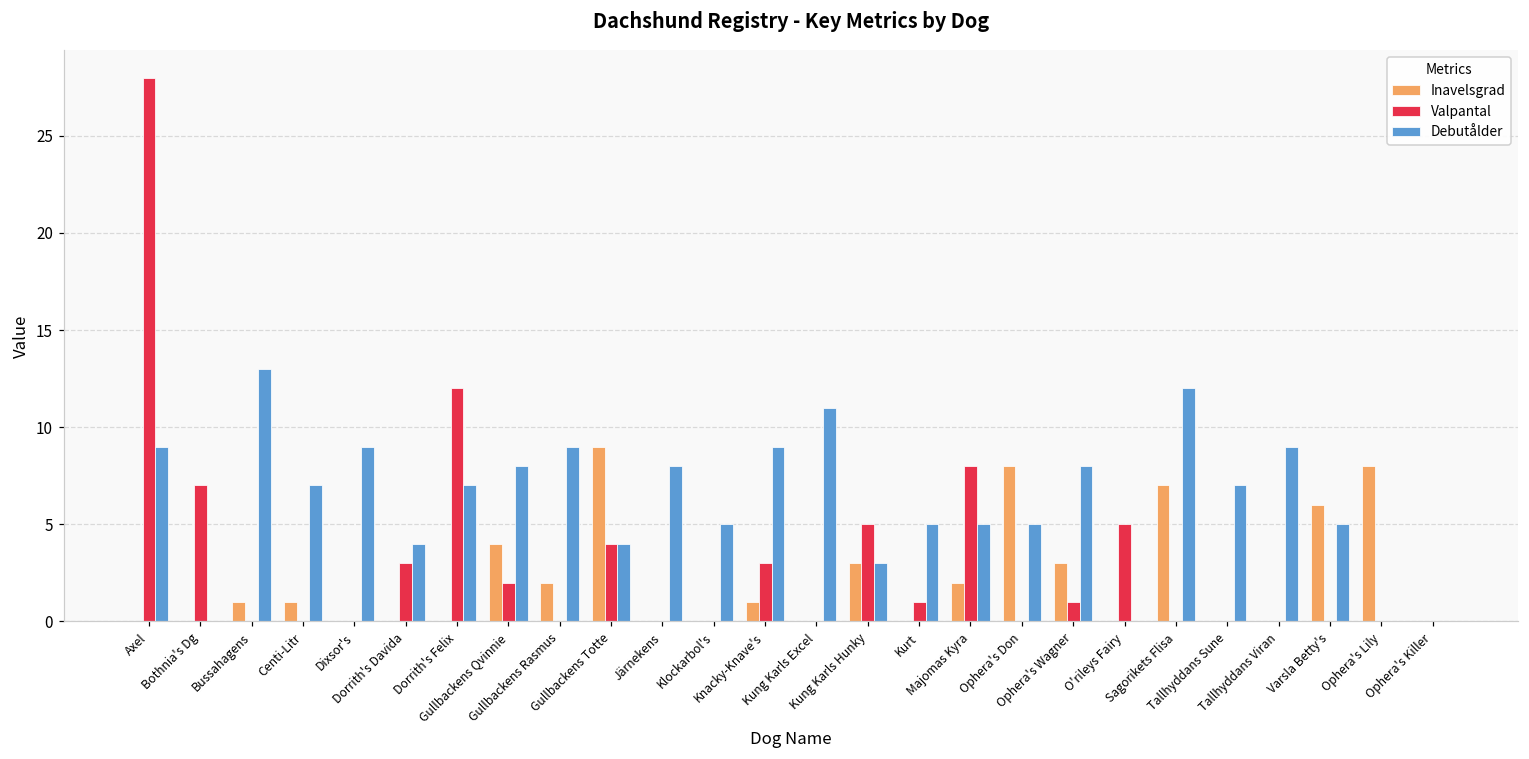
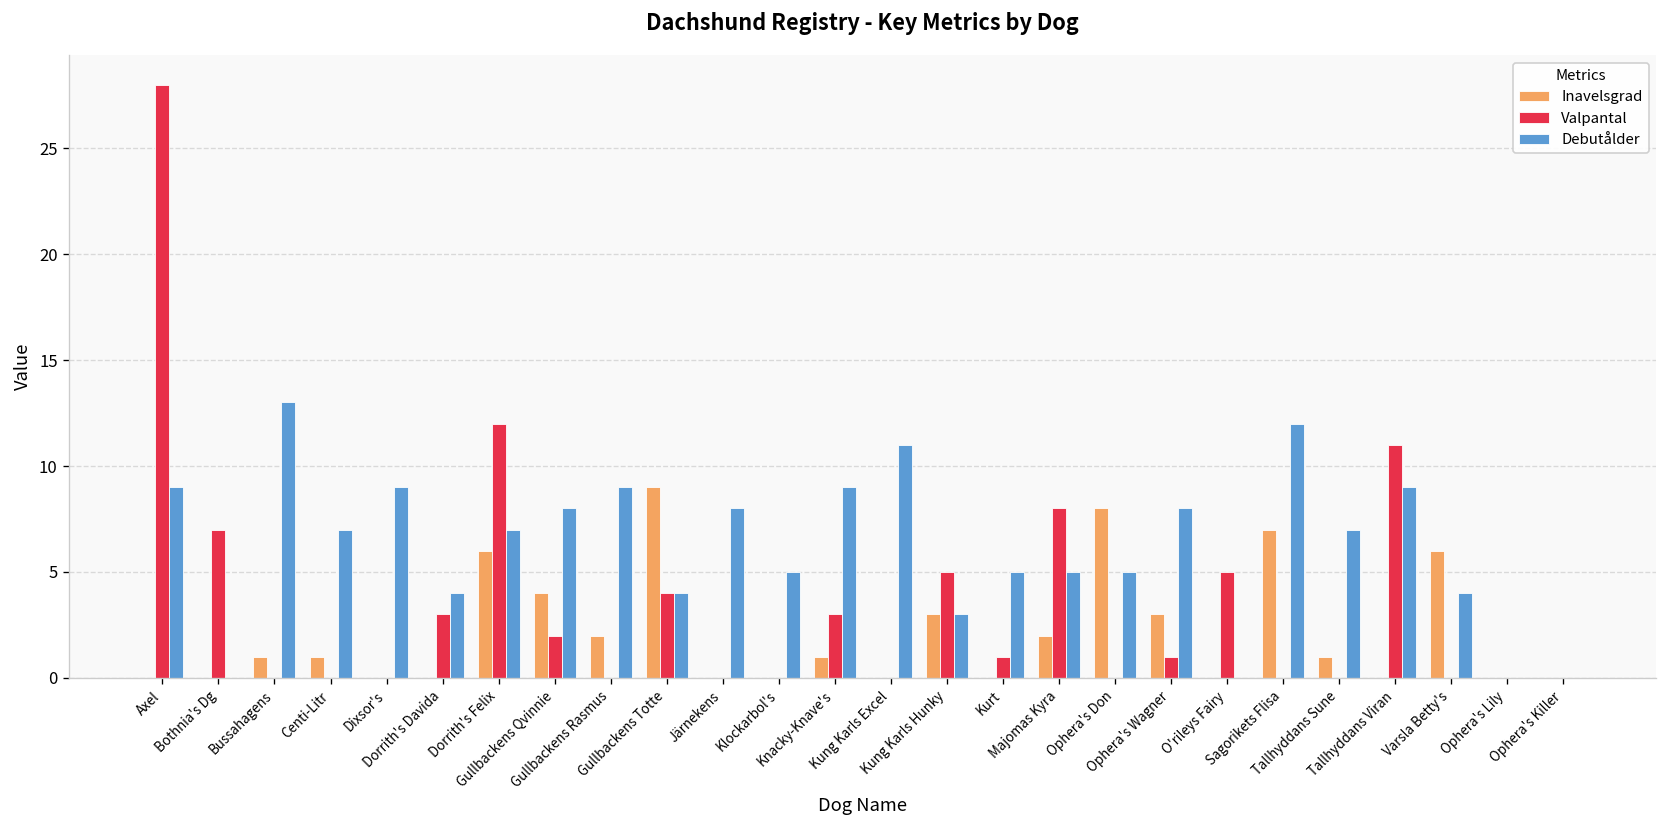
Inavelsgrad, Dorrith's Felix: 0 -> 6
Inavelsgrad, Tallhyddans Sune: 0 -> 1
Valpantal, Tallhyddans Viran: 0 -> 11
Debutålder, Varsla Betty's: 5 -> 4
Inavelsgrad, Ophera's Lily: 8 -> 0
